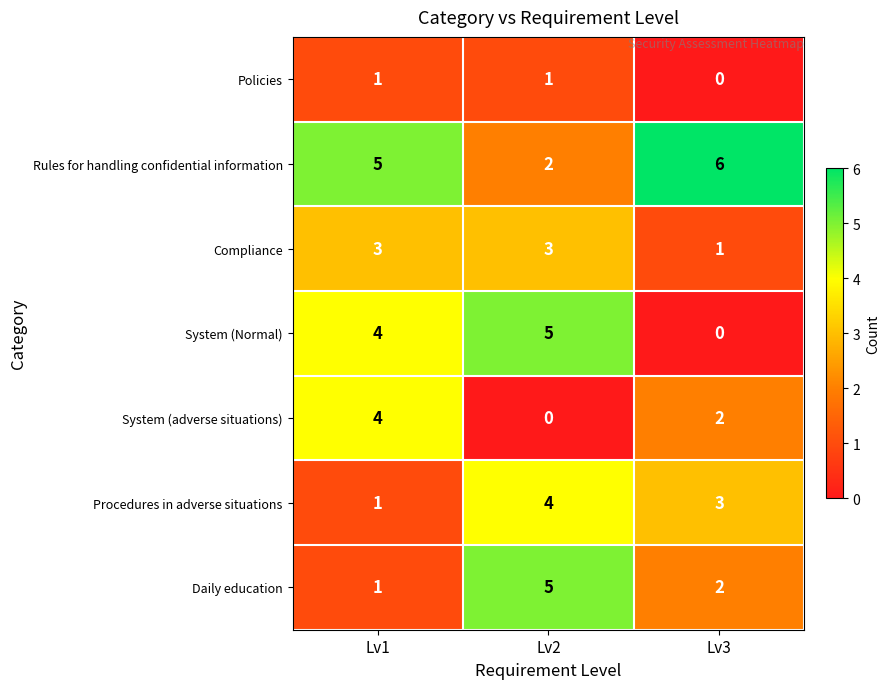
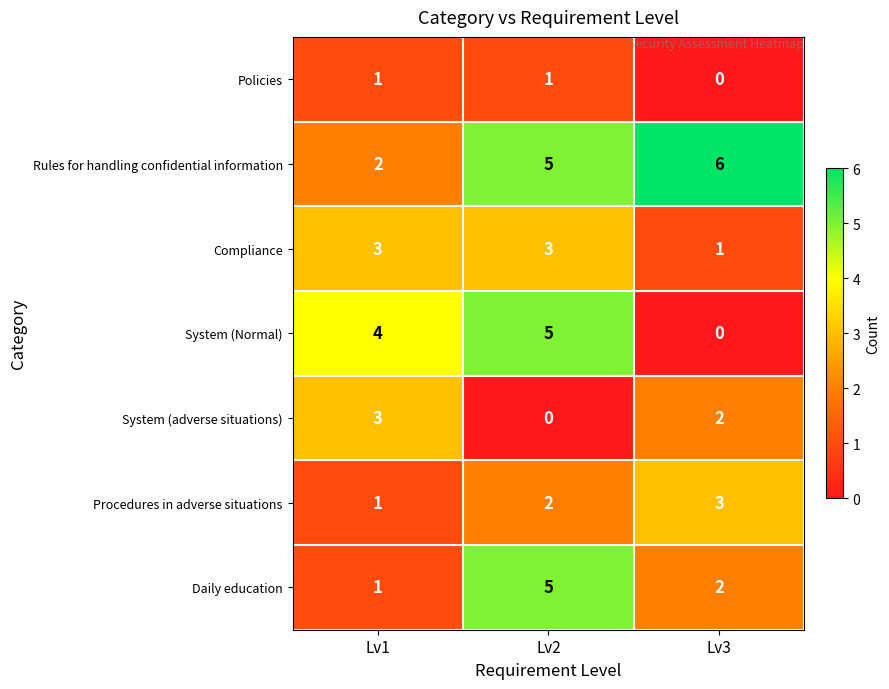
Rules for handling confidential information, Lv1: 5 -> 2
Rules for handling confidential information, Lv2: 2 -> 5
System (adverse situations), Lv1: 4 -> 3
Procedures in adverse situations, Lv2: 4 -> 2
